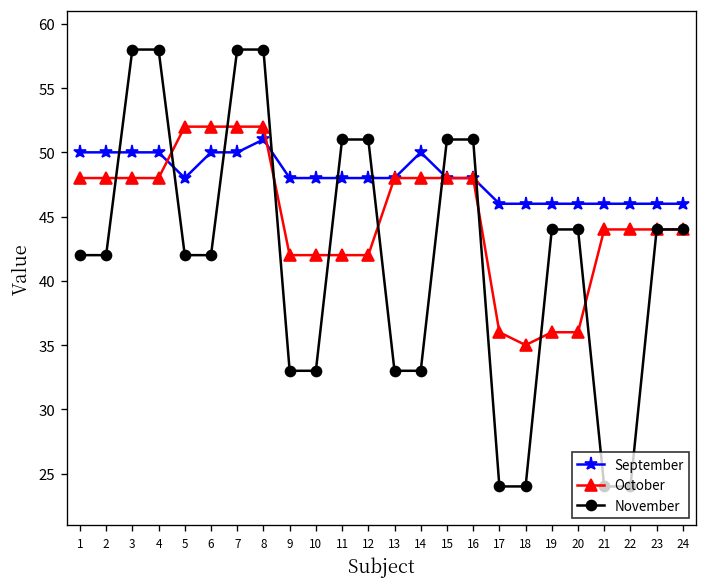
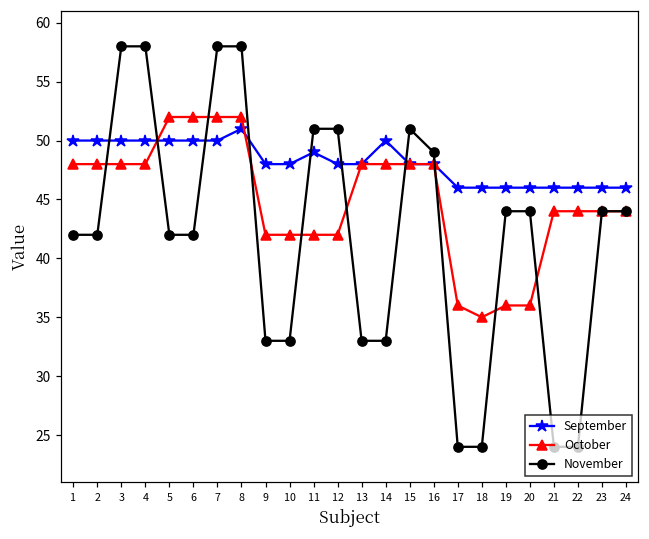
September, 5: 48 -> 50
September, 11: 48 -> 49
November, 16: 51 -> 49
